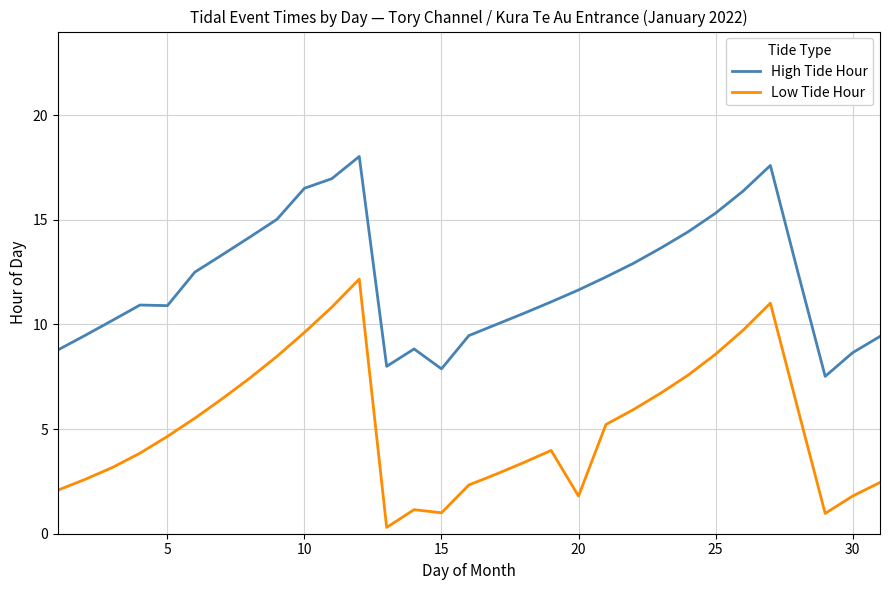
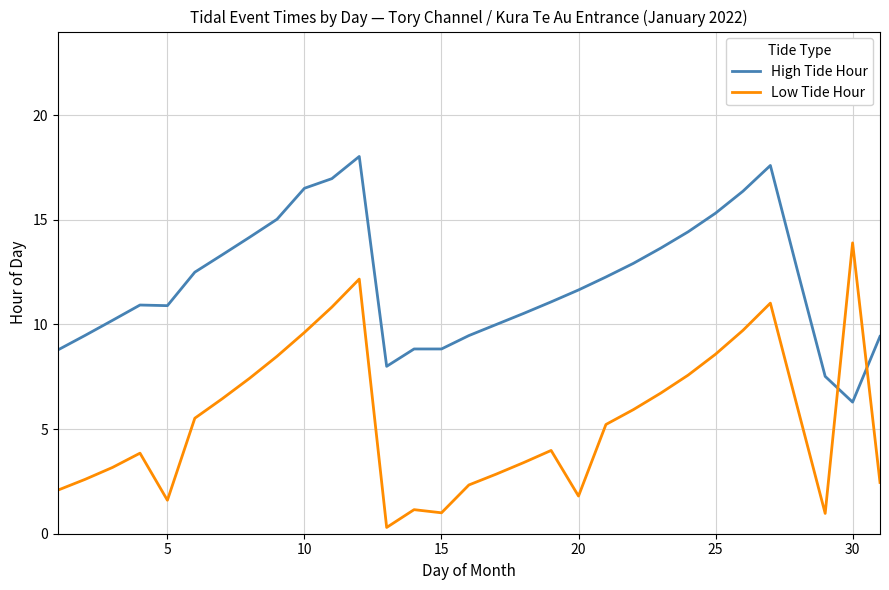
Low Tide Hour, 5: 4.7 -> 1.6
High Tide Hour, 15: 7.9 -> 8.8
High Tide Hour, 30: 8.7 -> 6.3
Low Tide Hour, 30: 1.8 -> 13.9
